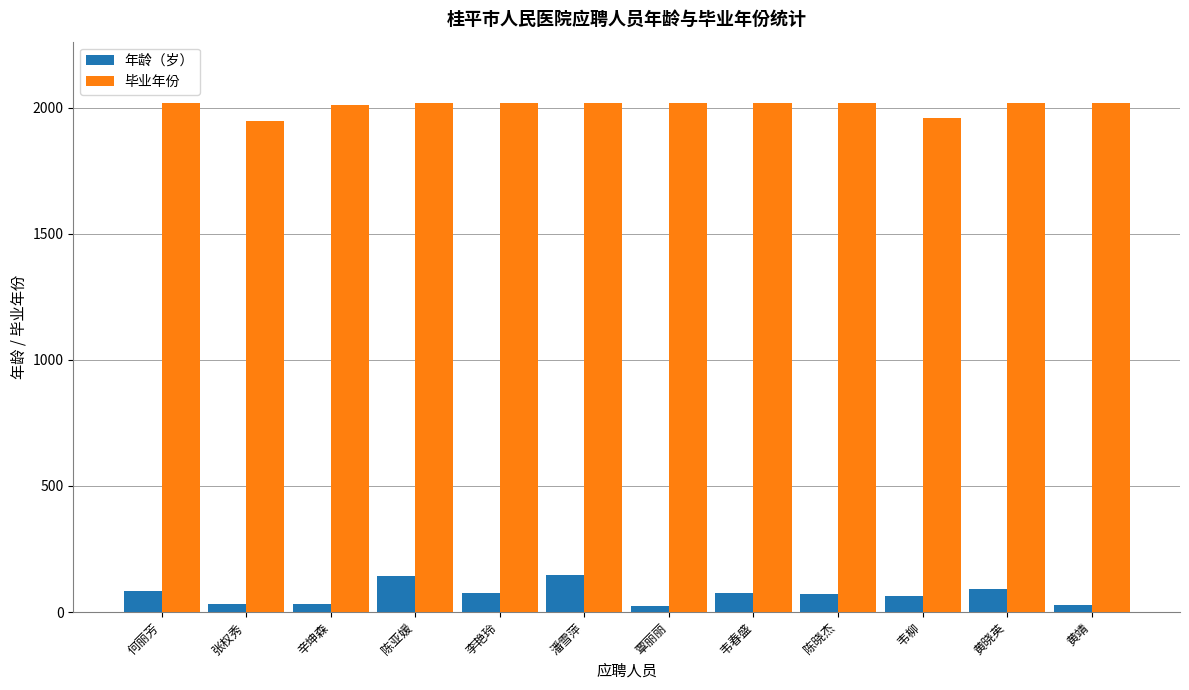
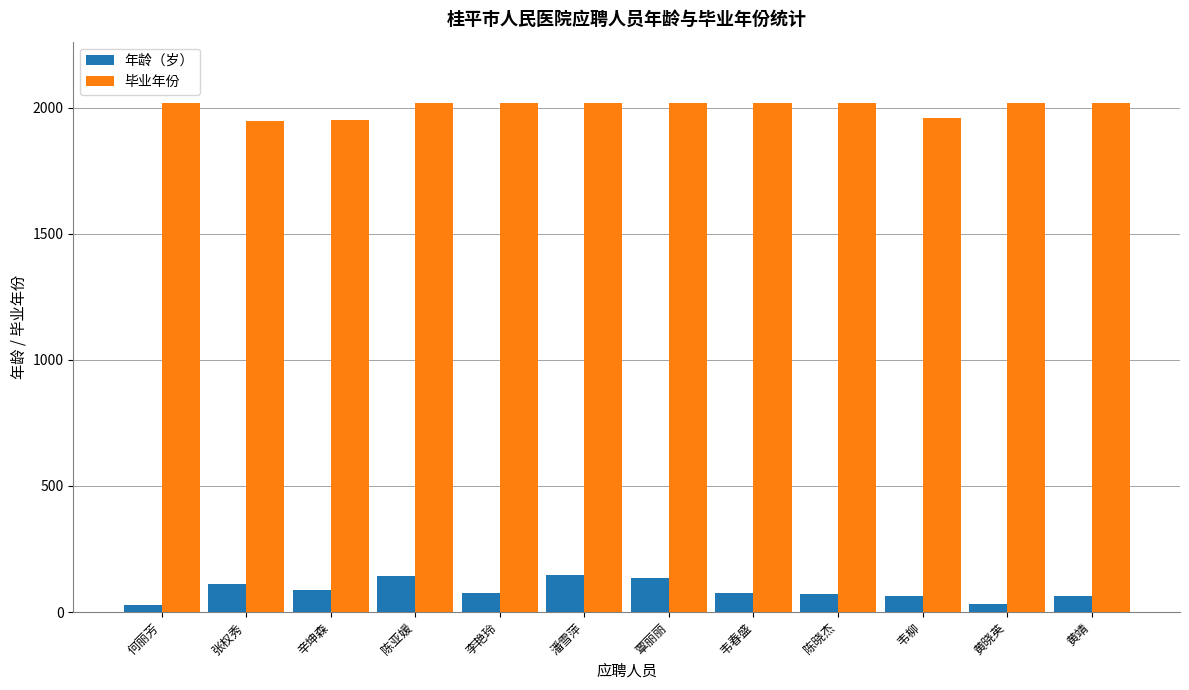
年龄（岁）, 何丽芳: 80 -> 30
年龄（岁）, 张权秀: 30 -> 110
年龄（岁）, 辛坤森: 30 -> 90
毕业年份, 辛坤森: 2010 -> 1950
年龄（岁）, 覃丽丽: 20 -> 140
年龄（岁）, 黄晓英: 90 -> 30
年龄（岁）, 黄靖: 30 -> 60
